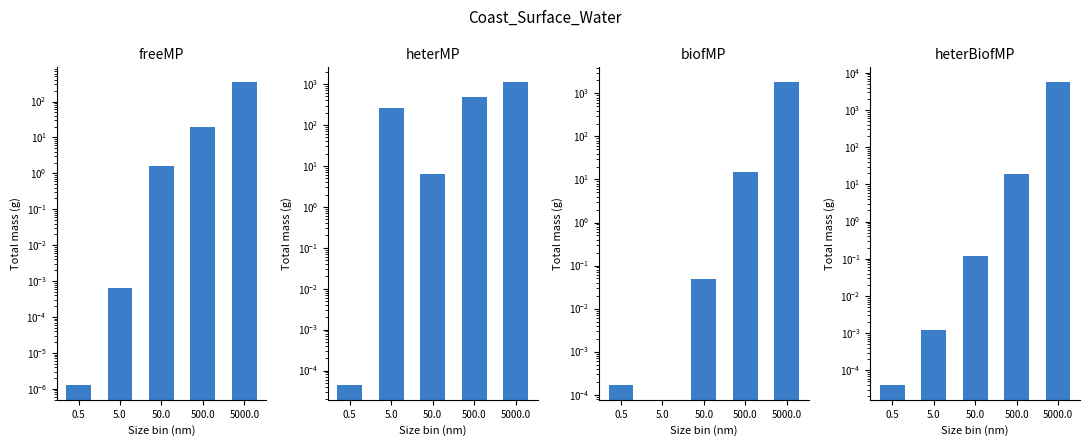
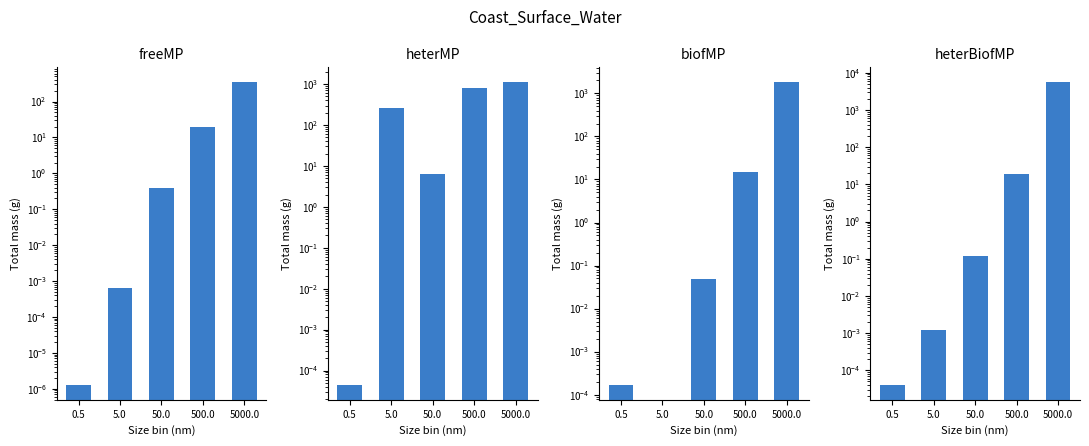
freeMP, 50.0: 2 -> 0.4
heterMP, 500.0: 500 -> 800
